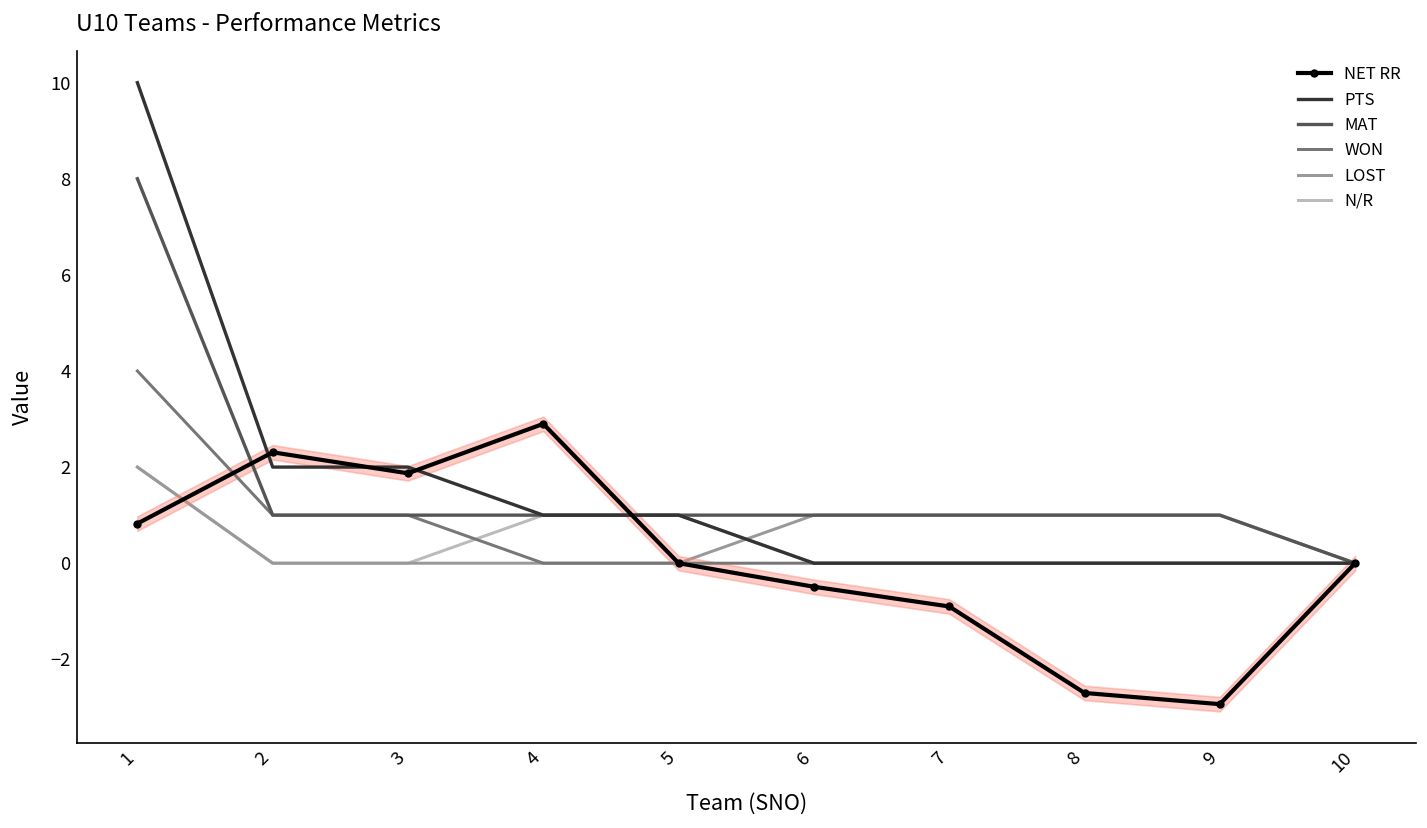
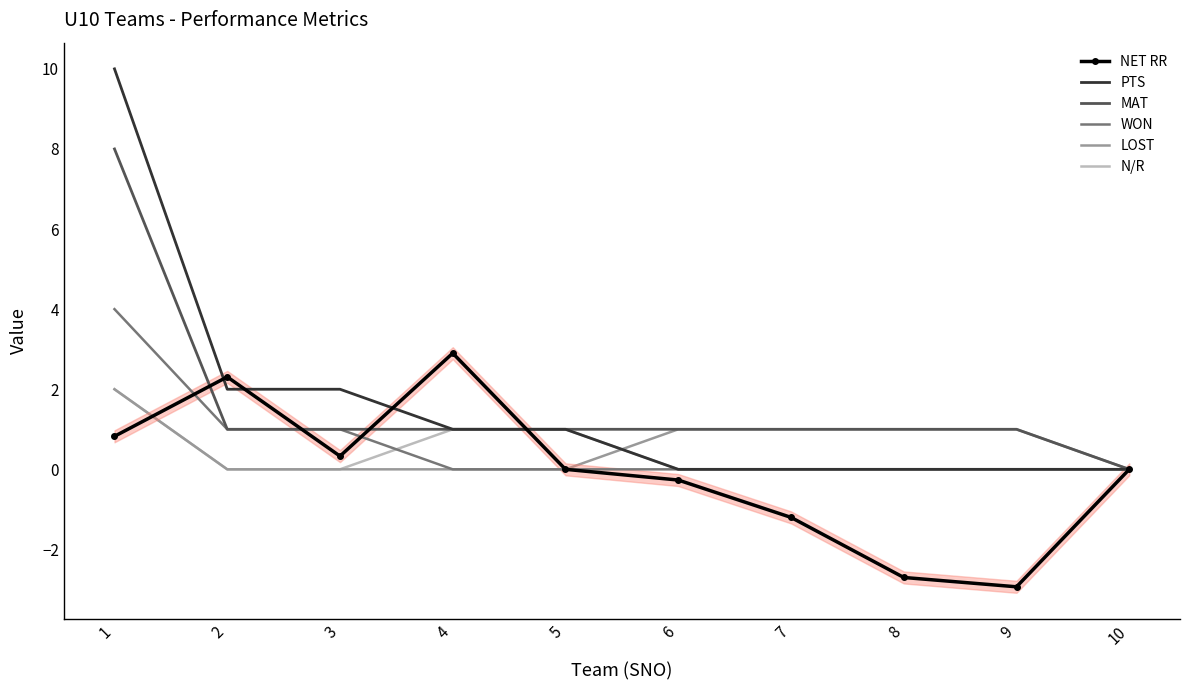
NET RR, 3: 1.9 -> 0.3
NET RR, 6: -0.5 -> -0.3
NET RR, 7: -0.9 -> -1.2
